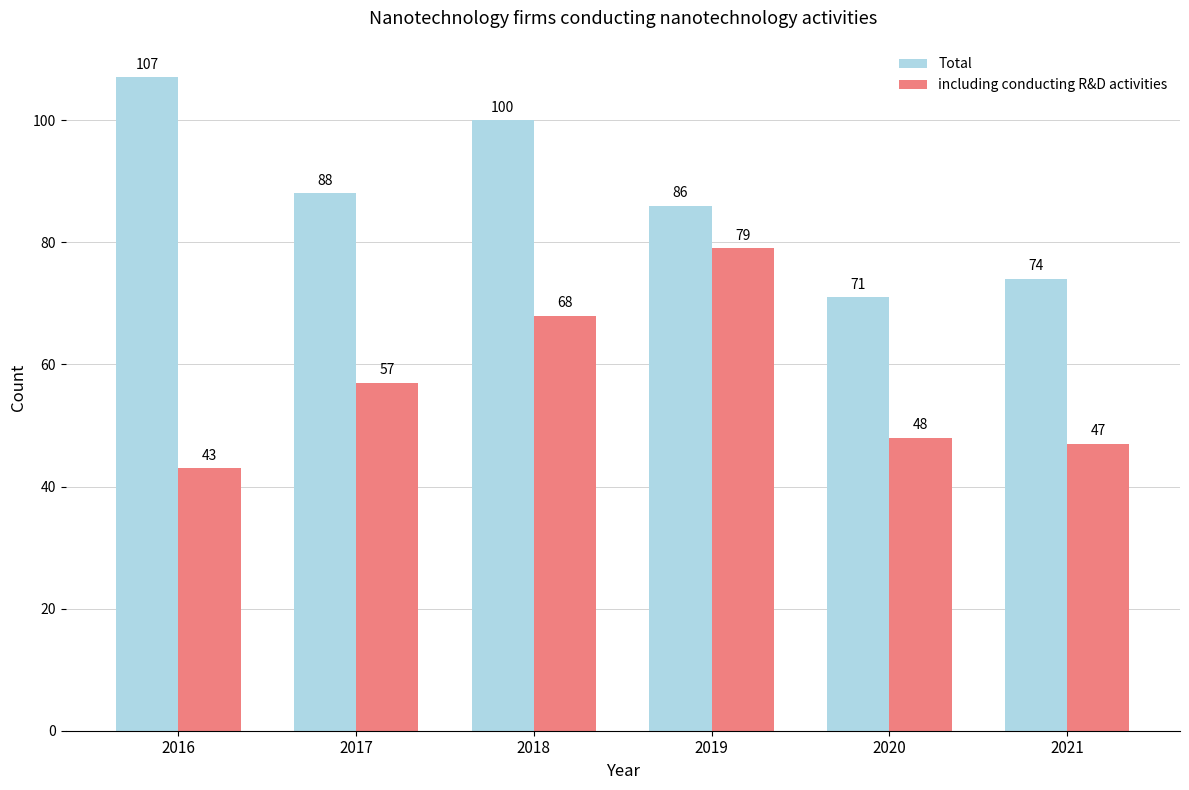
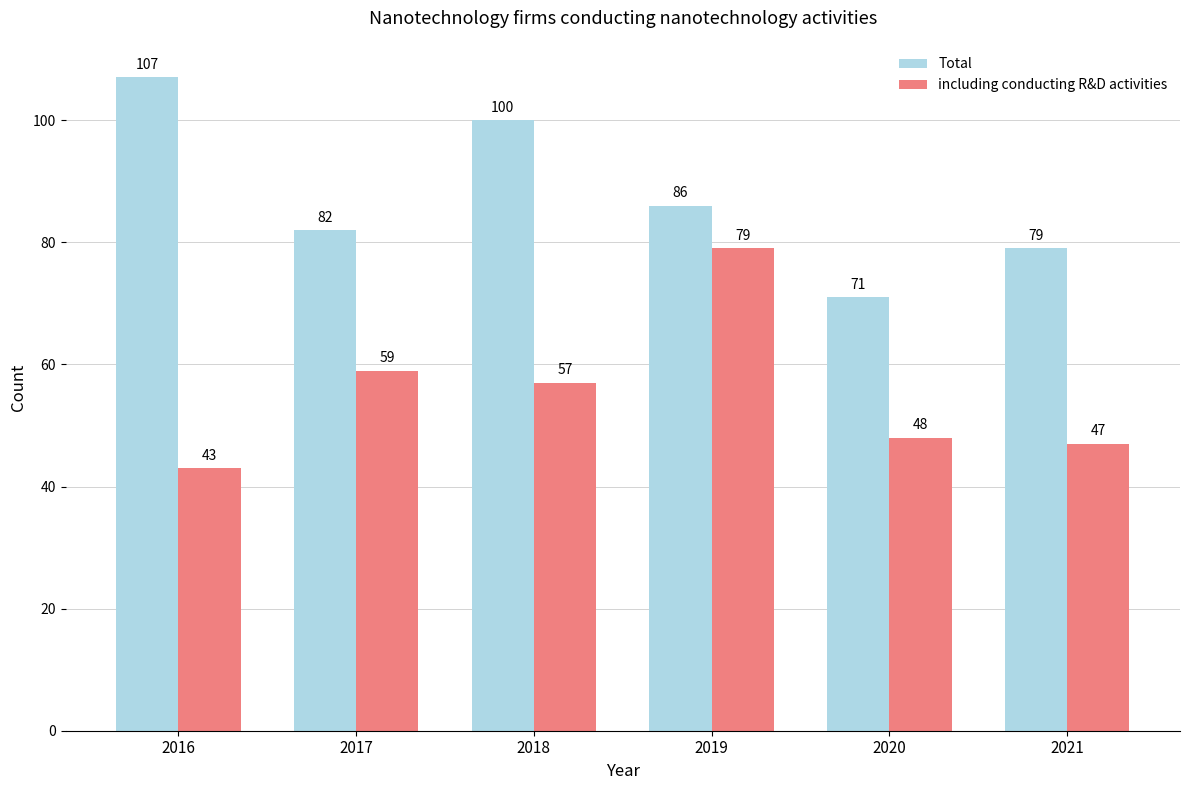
Total, 2017: 88 -> 82
including conducting R&D activities, 2017: 57 -> 59
including conducting R&D activities, 2018: 68 -> 57
Total, 2021: 74 -> 79
